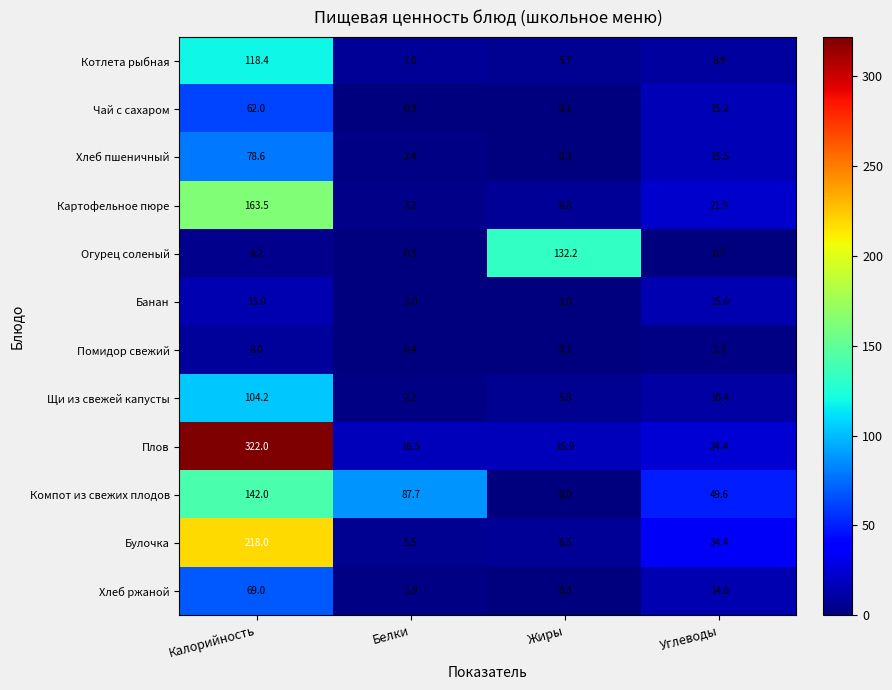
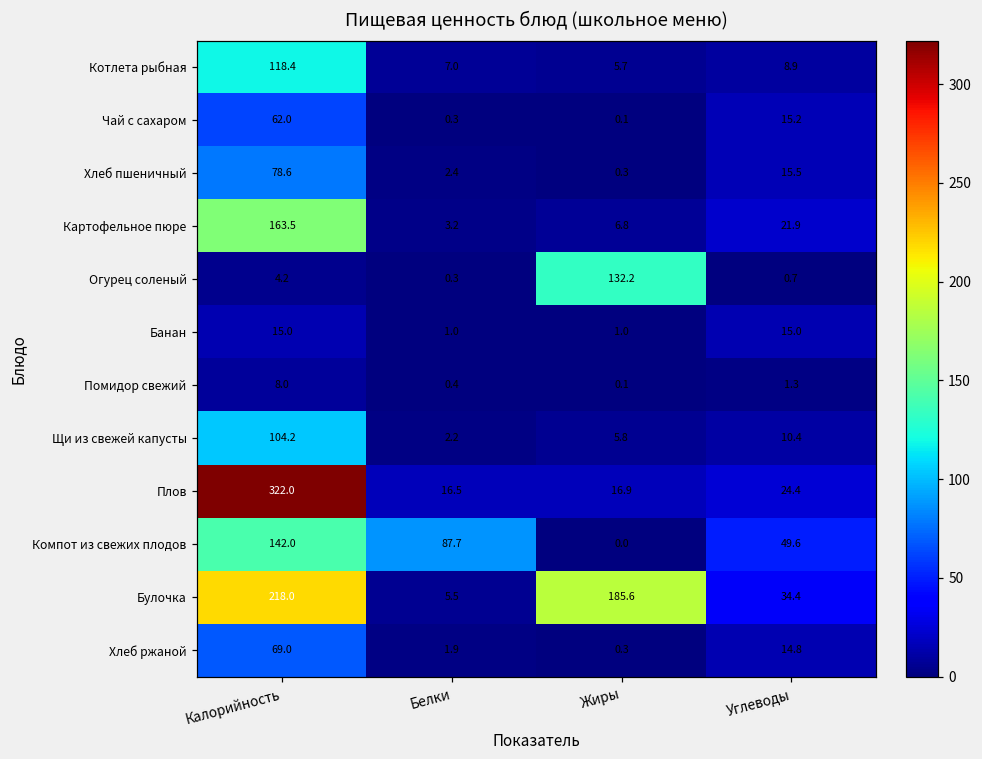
Булочка, Жиры: 6.5 -> 185.6
